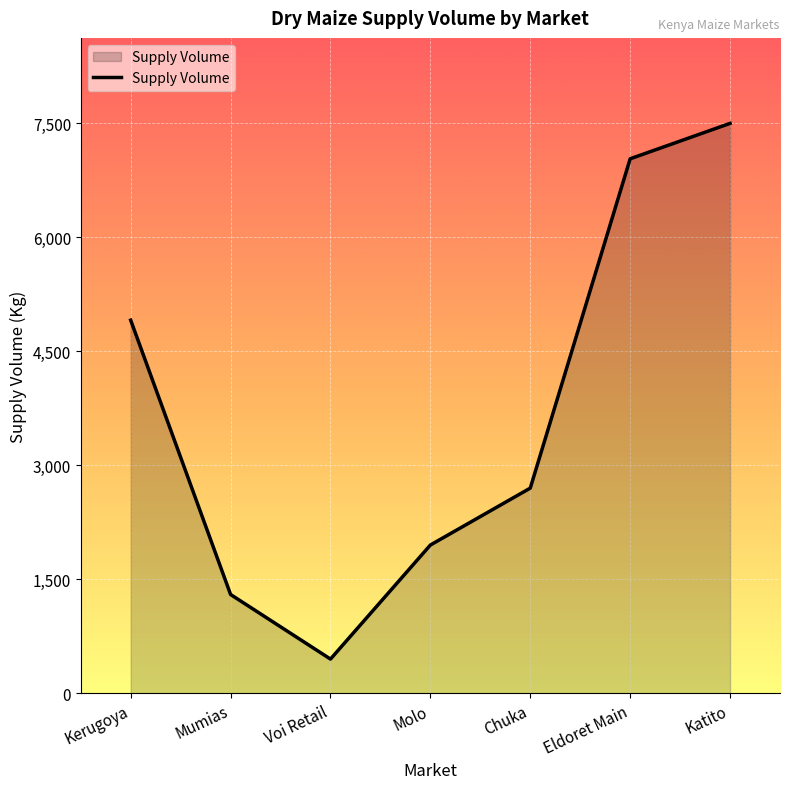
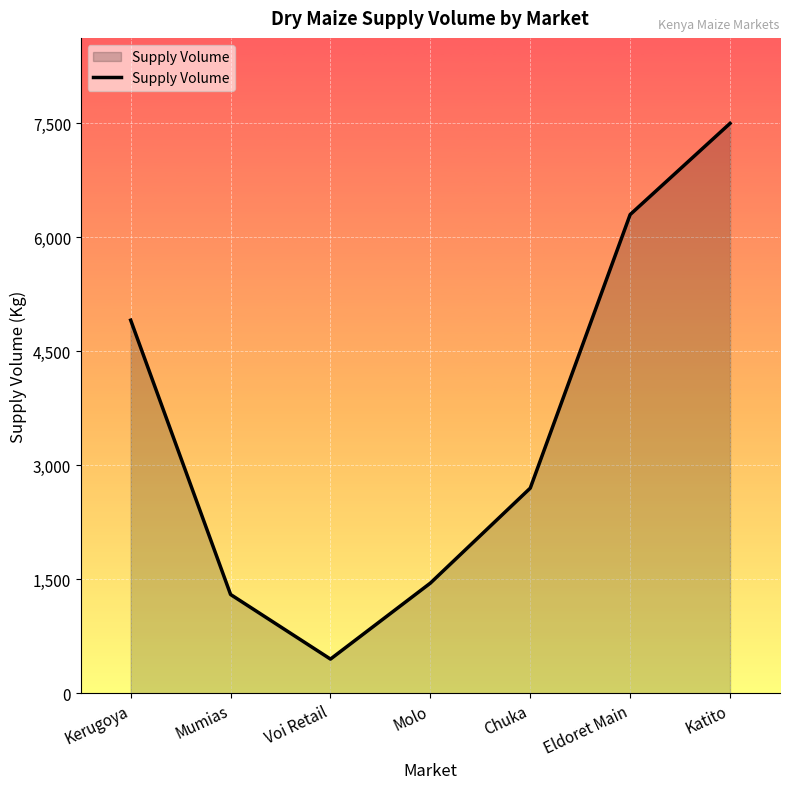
Molo: 2,000 -> 1,500
Eldoret Main: 7,000 -> 6,300
